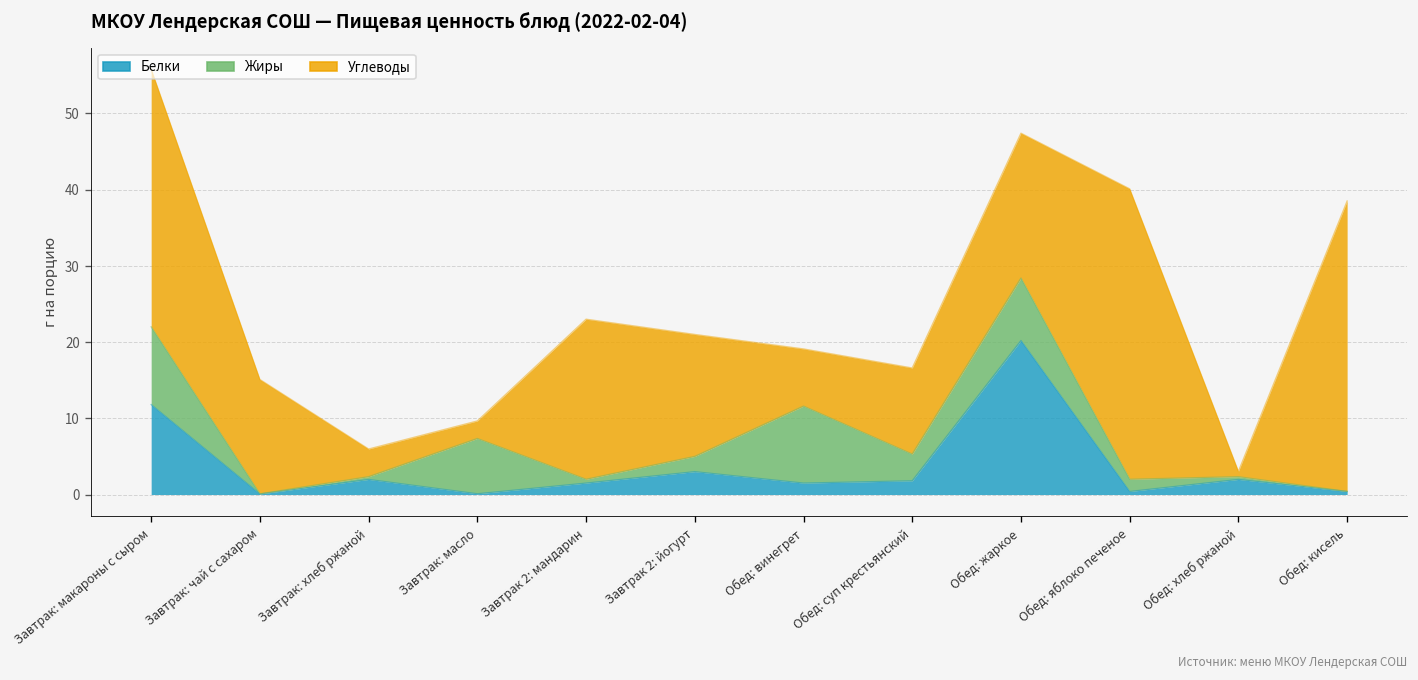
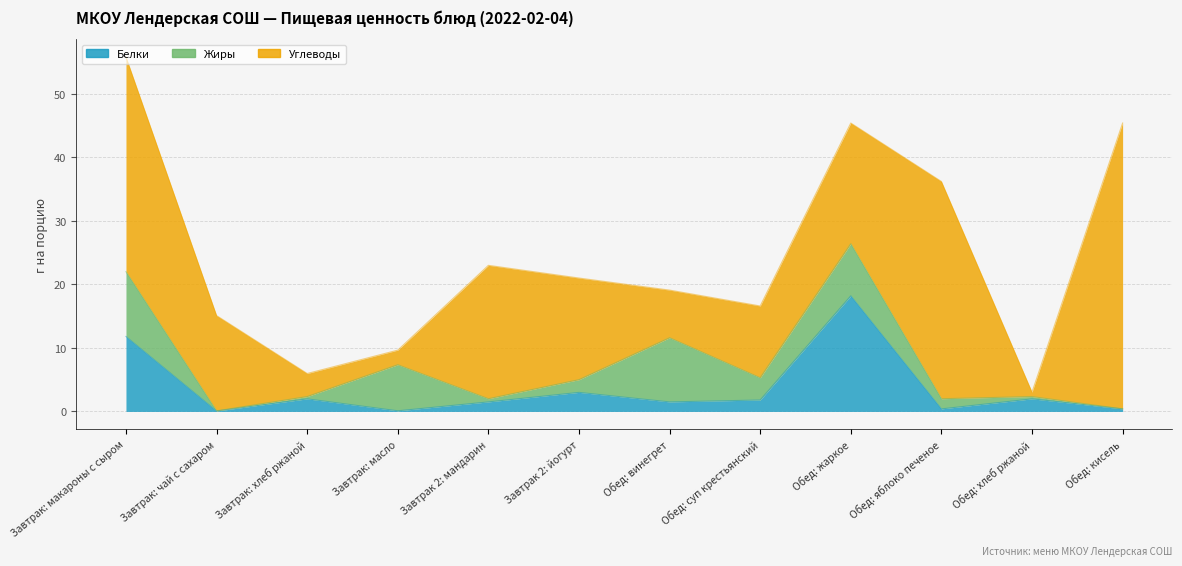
Белки, Обед: жаркое: 20 -> 18
Углеводы, Обед: яблоко печеное: 38 -> 34
Углеводы, Обед: кисель: 38 -> 45
